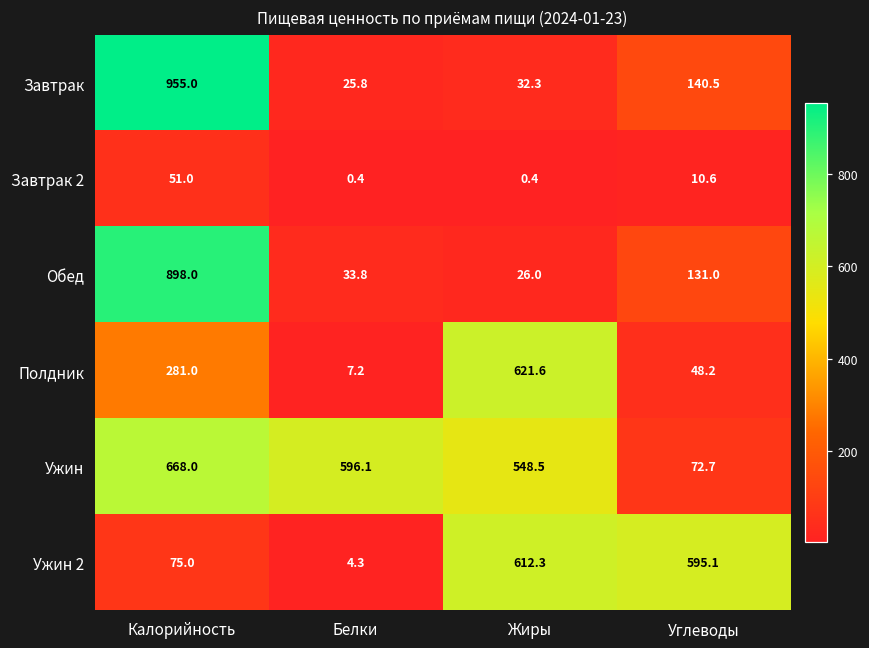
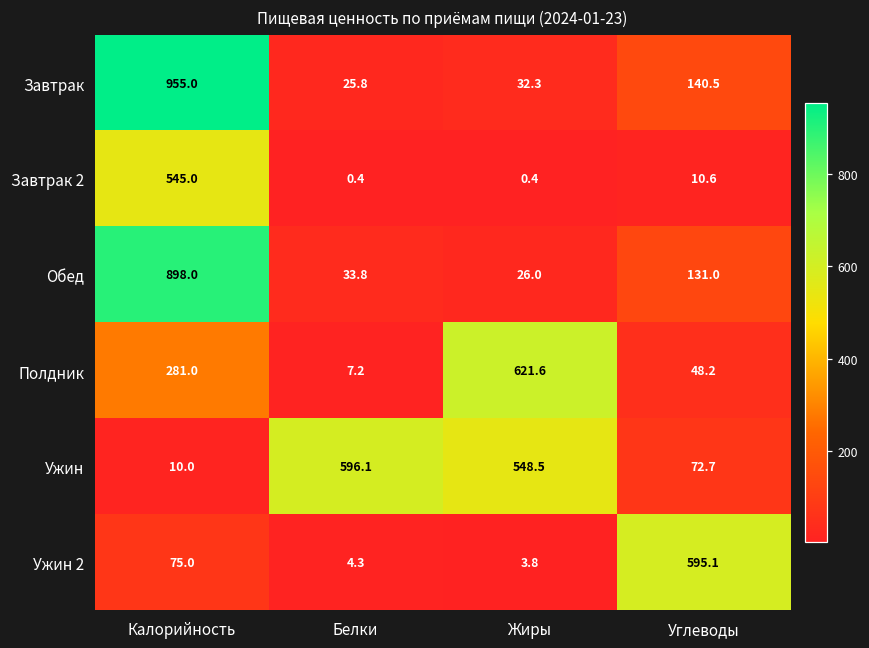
Завтрак 2, Калорийность: 51.0 -> 545.0
Ужин, Калорийность: 668.0 -> 10.0
Ужин 2, Жиры: 612.3 -> 3.8
